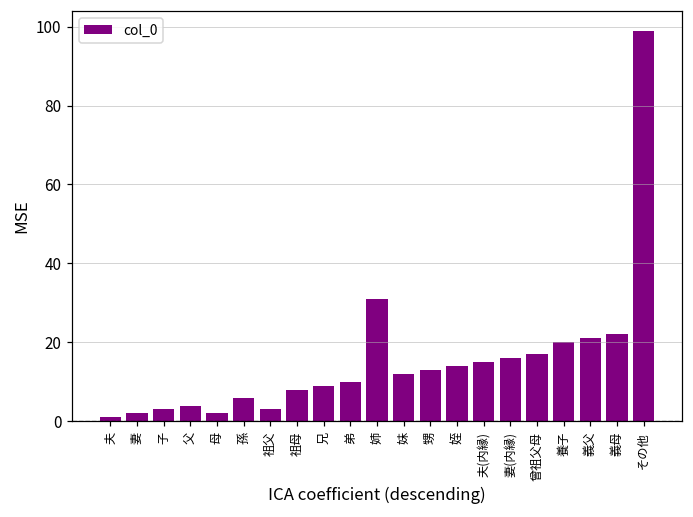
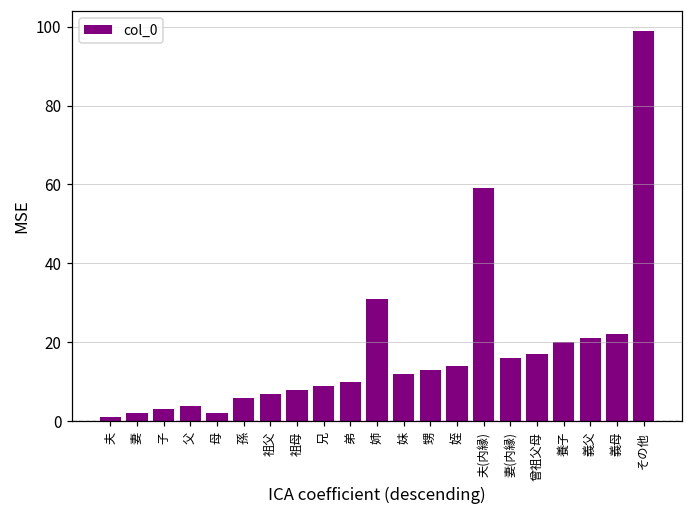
祖父: 3 -> 7
夫(内縁): 15 -> 59
